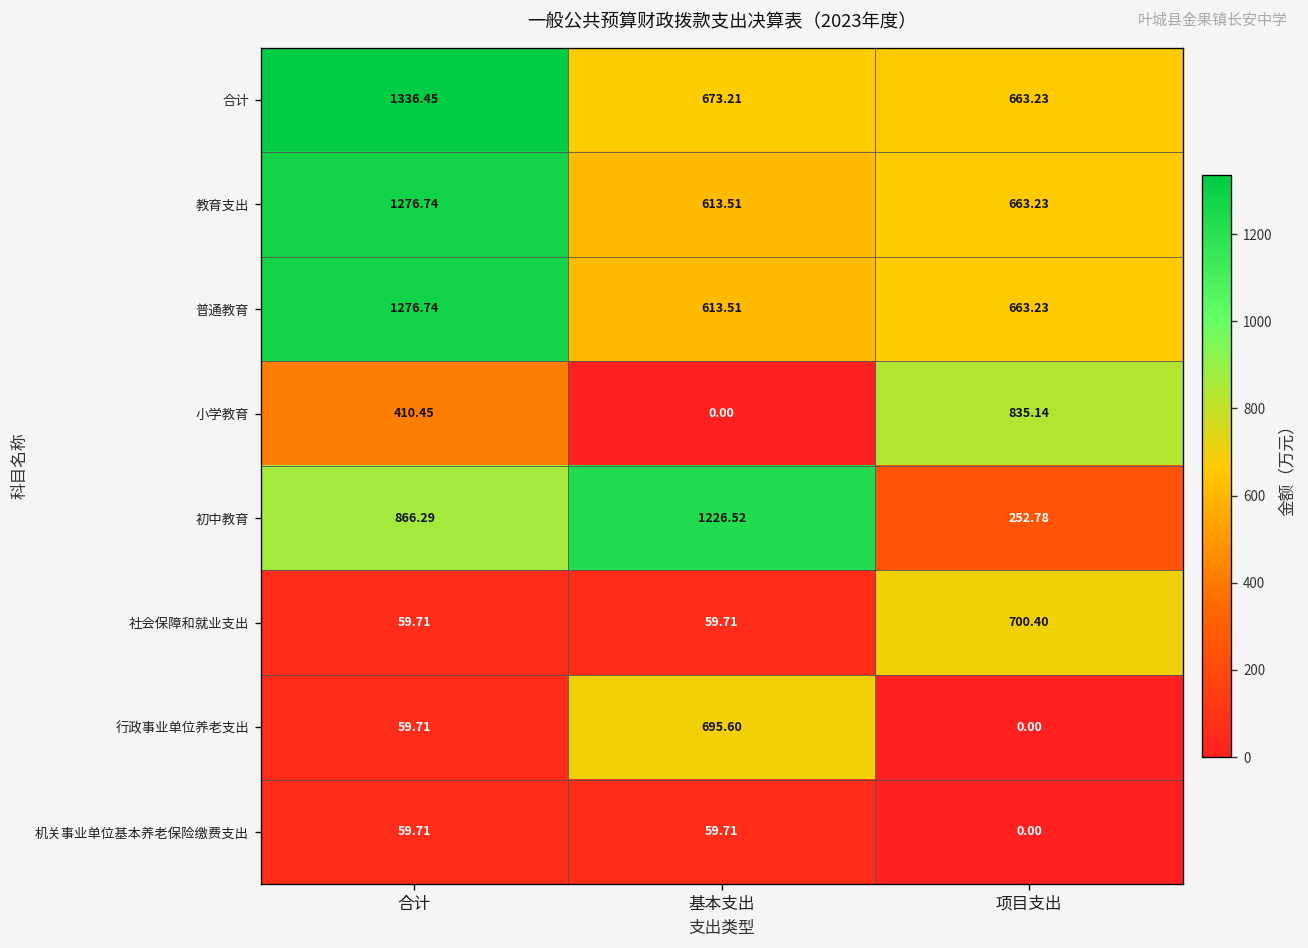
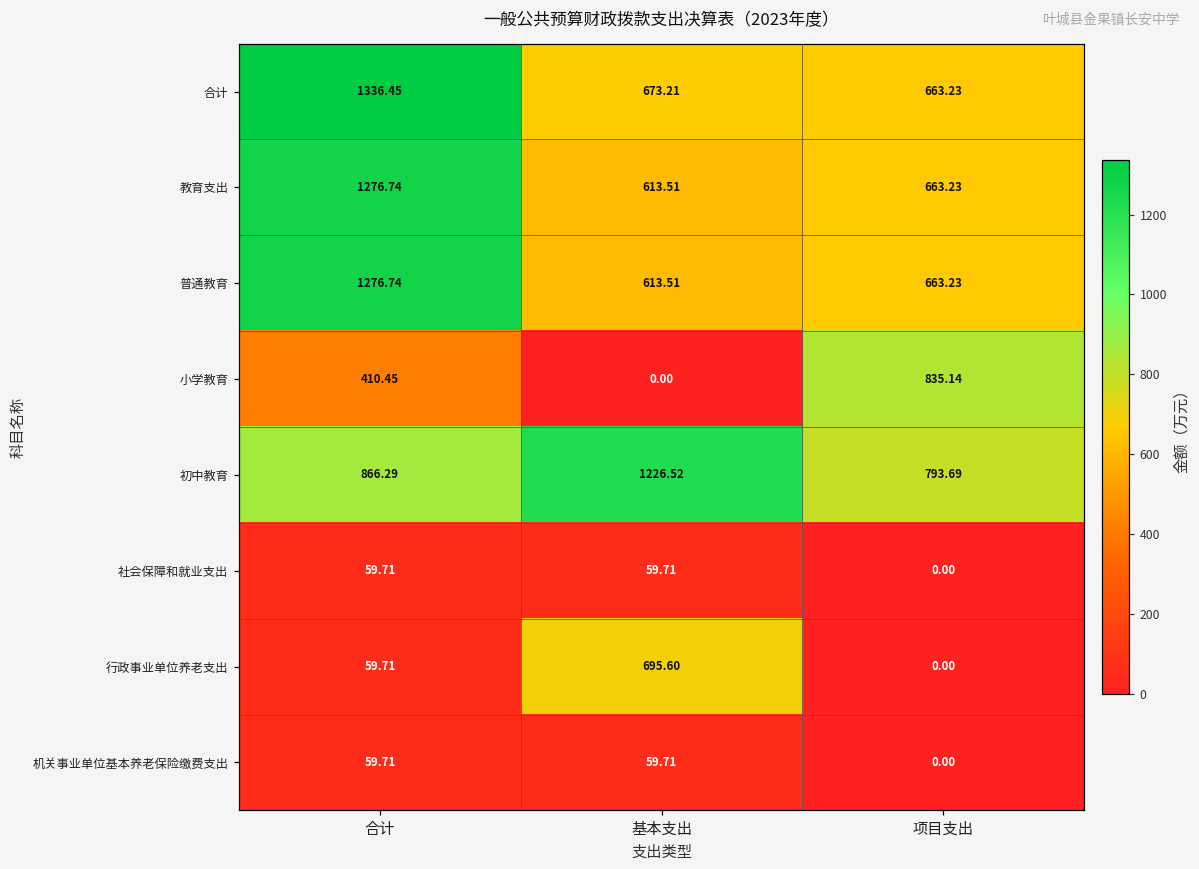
初中教育, 项目支出: 252.78 -> 793.69
社会保障和就业支出, 项目支出: 700.40 -> 0.00
